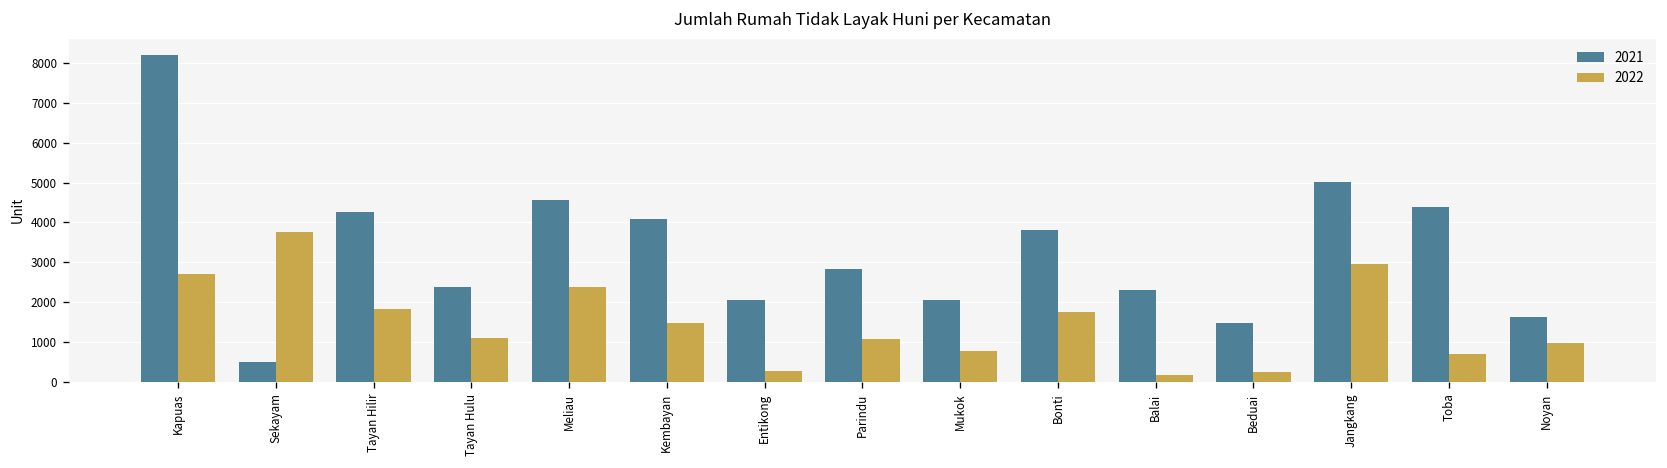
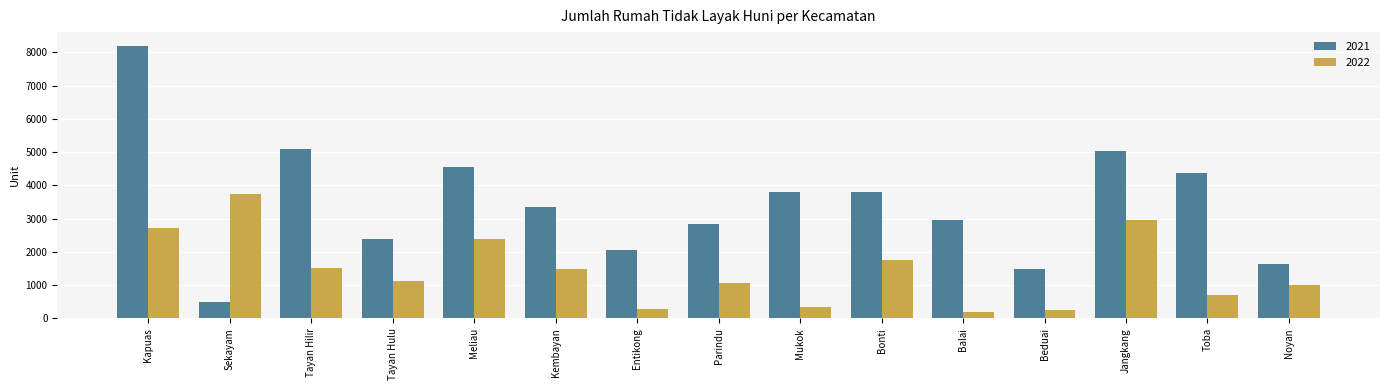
2021, Tayan Hilir: 4300 -> 5100
2022, Tayan Hilir: 1800 -> 1500
2021, Kembayan: 4100 -> 3300
2021, Mukok: 2100 -> 3800
2022, Mukok: 800 -> 300
2021, Balai: 2300 -> 3000
